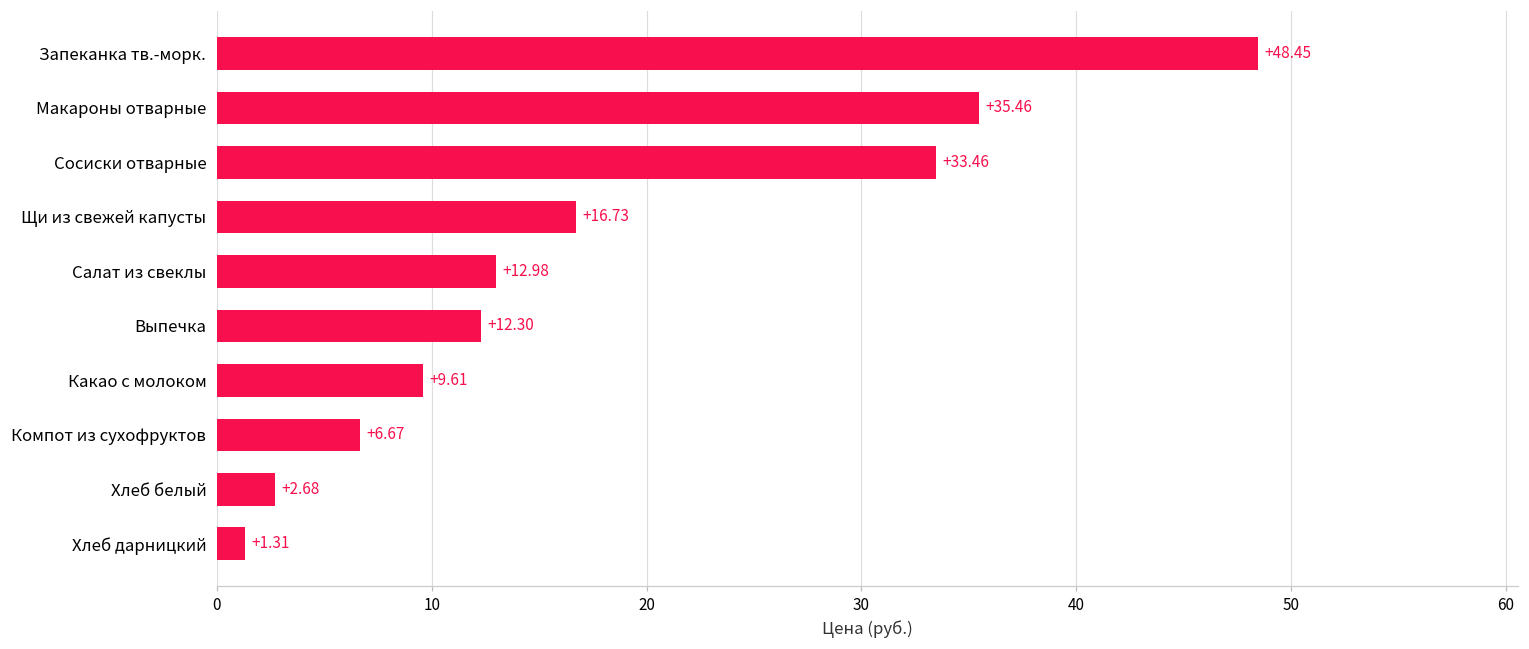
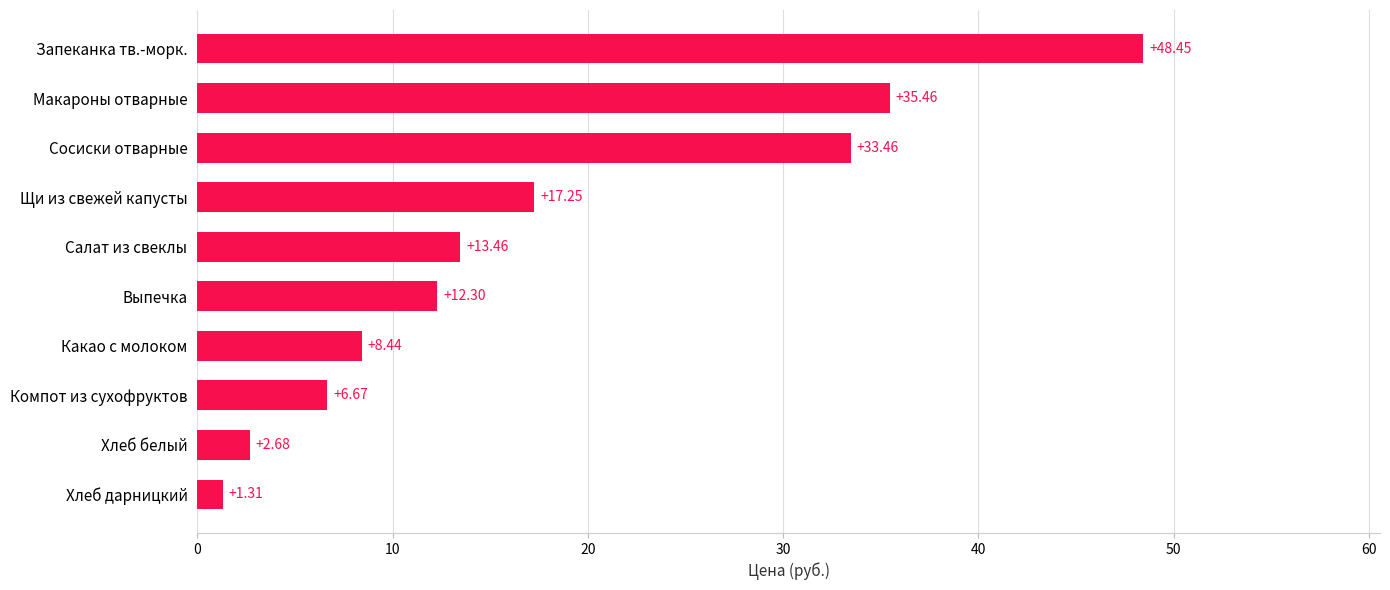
Щи из свежей капусты: +16.73 -> +17.25
Салат из свеклы: +12.98 -> +13.46
Какао с молоком: +9.61 -> +8.44
